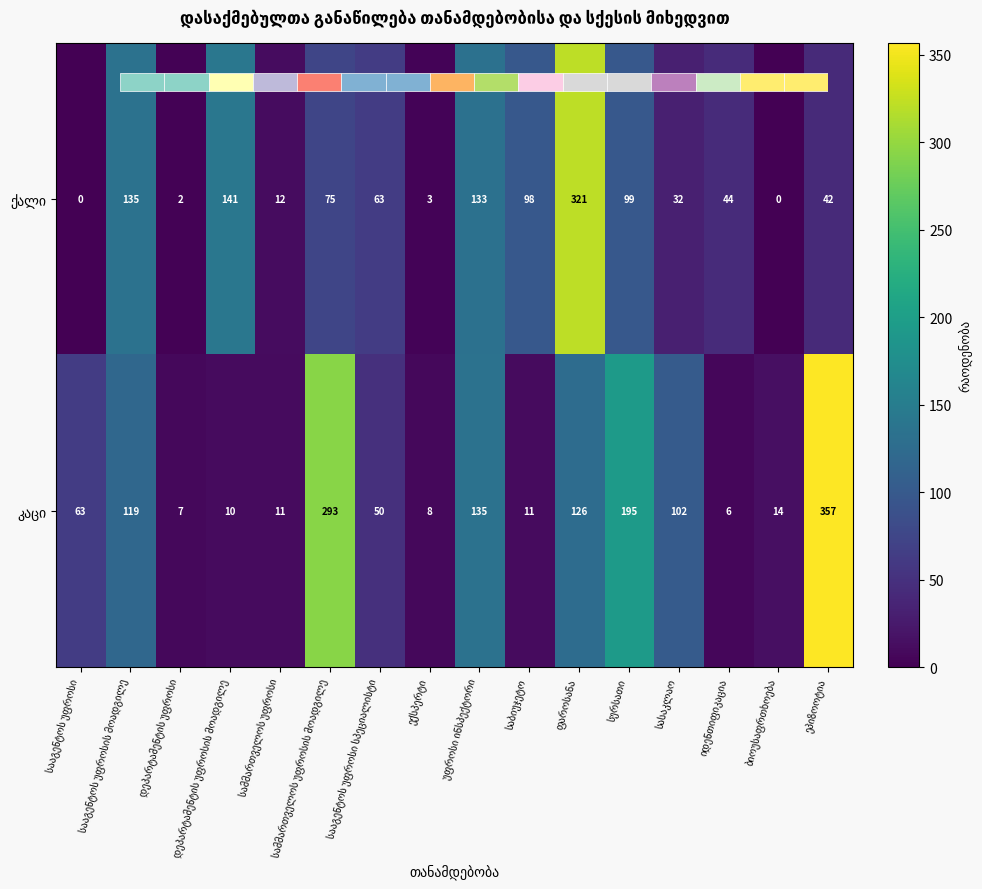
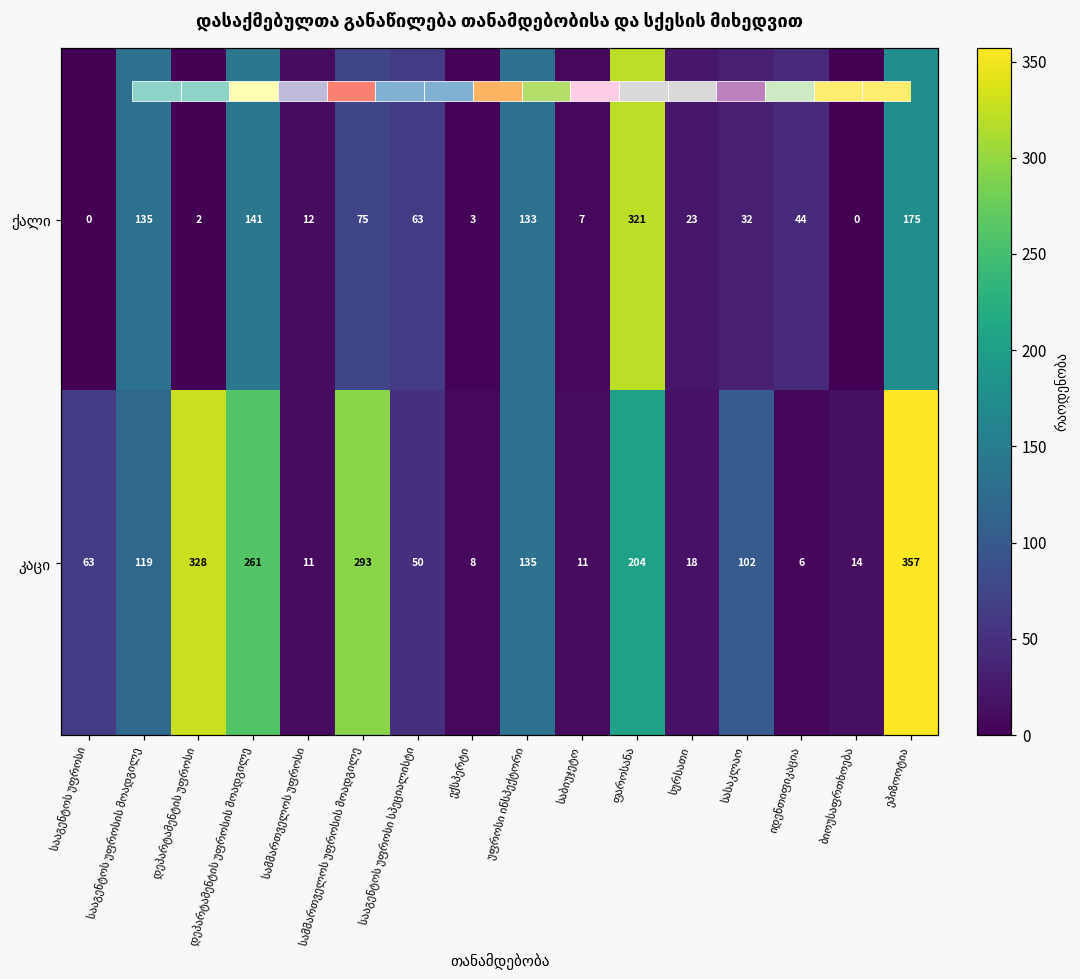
დასაქმებულთა განაწილება თანამდებობისა და სქესის მიხედვით, ქალი, საბიუჯეტო: 98 -> 7
დასაქმებულთა განაწილება თანამდებობისა და სქესის მიხედვით, ქალი, სურსათი: 99 -> 23
დასაქმებულთა განაწილება თანამდებობისა და სქესის მიხედვით, ქალი, ეპიზოოტია: 42 -> 175
დასაქმებულთა განაწილება თანამდებობისა და სქესის მიხედვით, კაცი, დეპარტამენტის უფროსი: 7 -> 328
დასაქმებულთა განაწილება თანამდებობისა და სქესის მიხედვით, კაცი, დეპარტამენტის უფროსის მოადგილე: 10 -> 261
დასაქმებულთა განაწილება თანამდებობისა და სქესის მიხედვით, კაცი, ფაროსანა: 126 -> 204
დასაქმებულთა განაწილება თანამდებობისა და სქესის მიხედვით, კაცი, სურსათი: 195 -> 18
